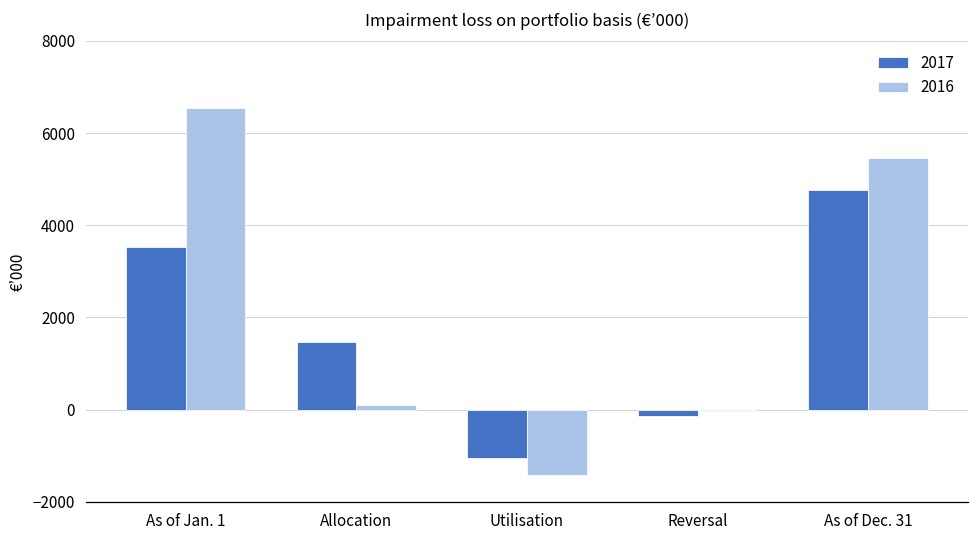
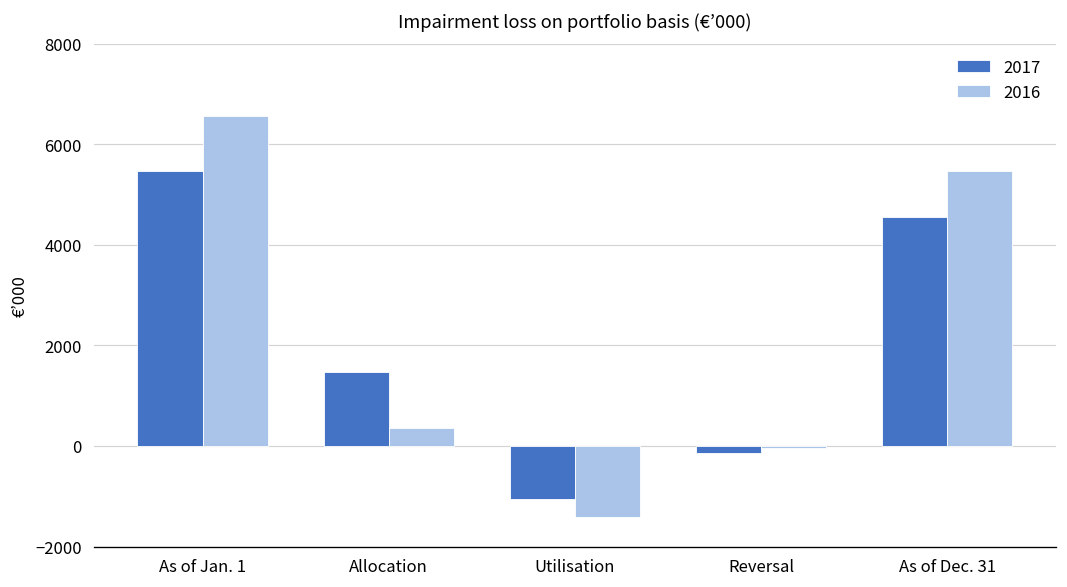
2017, As of Jan. 1: 3500 -> 5500
2016, Allocation: 100 -> 400
2017, As of Dec. 31: 4800 -> 4500
